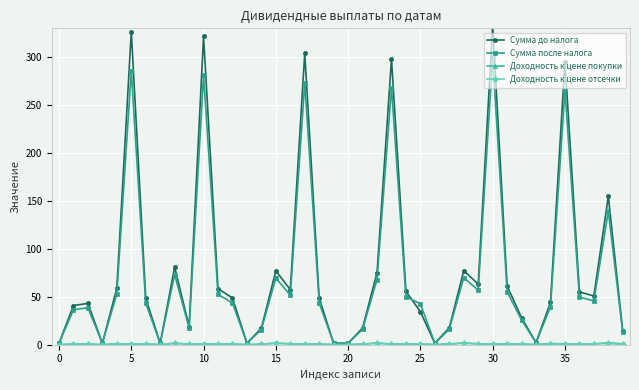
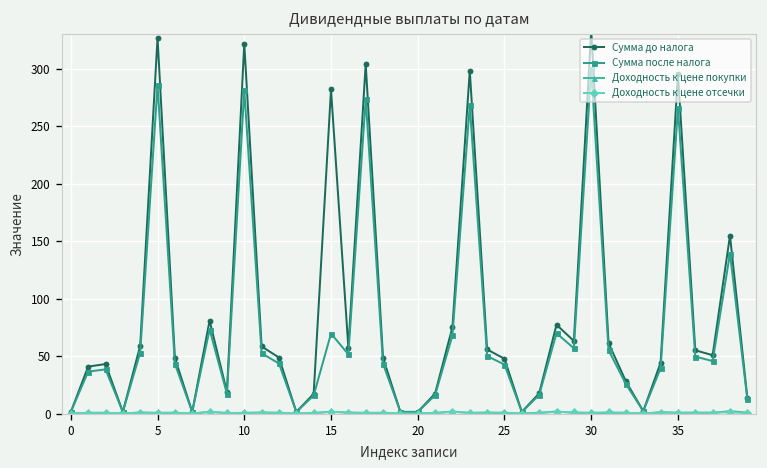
Сумма до налога, 15: 80 -> 280
Сумма до налога, 25: 30 -> 50
